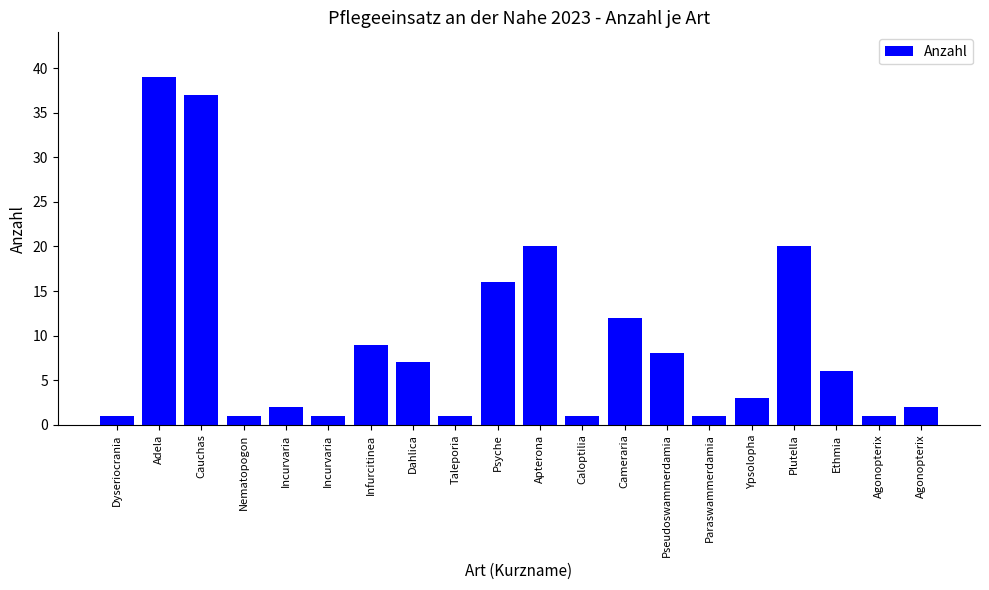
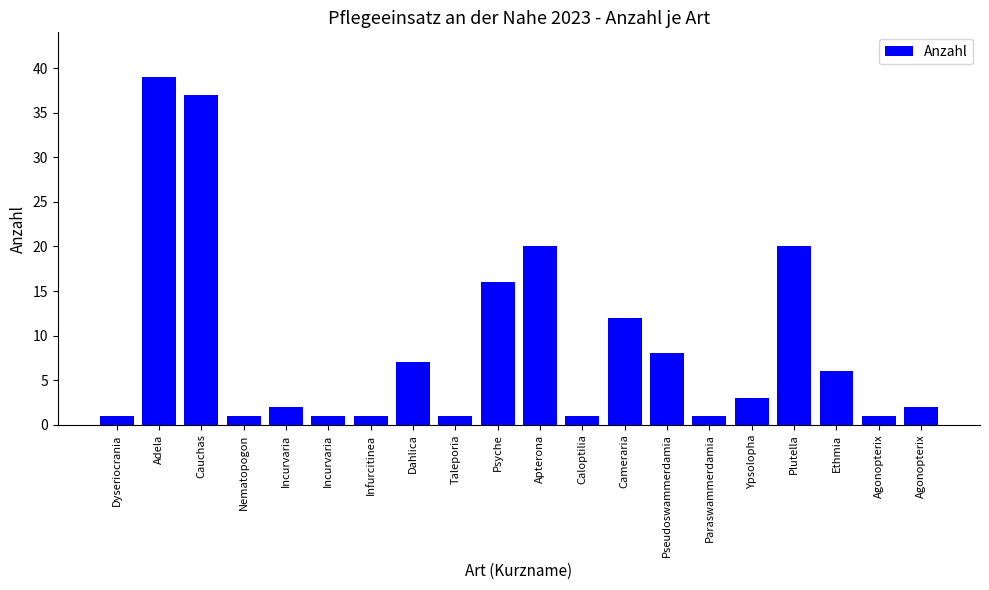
Infurcitinea: 9 -> 1
